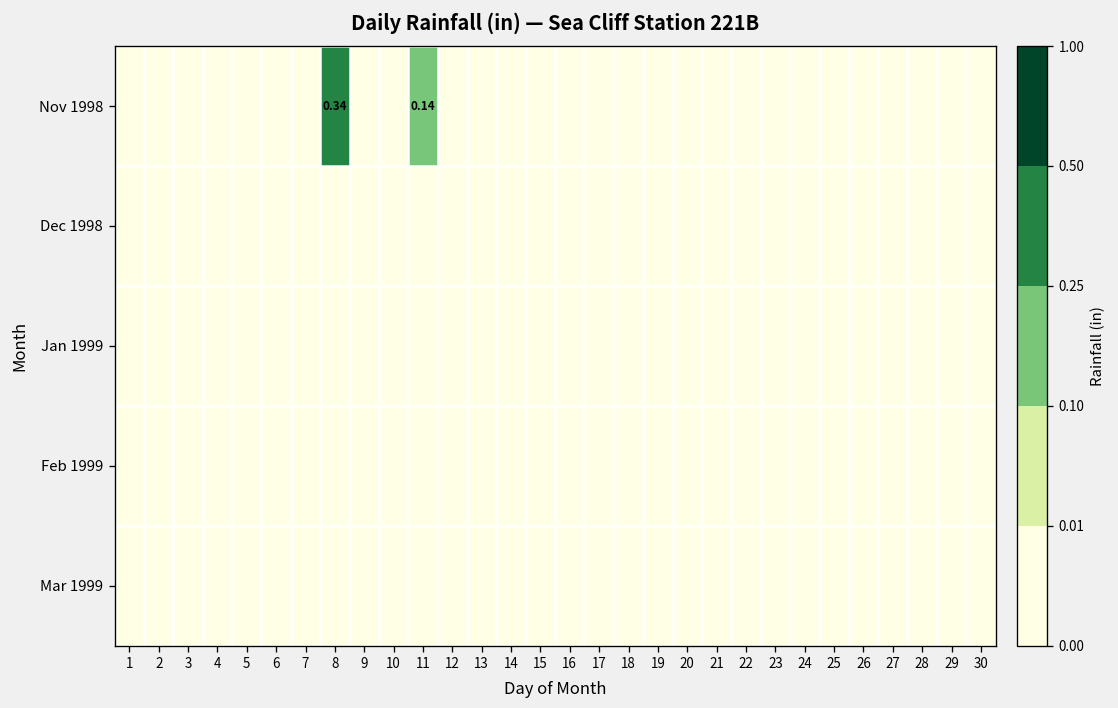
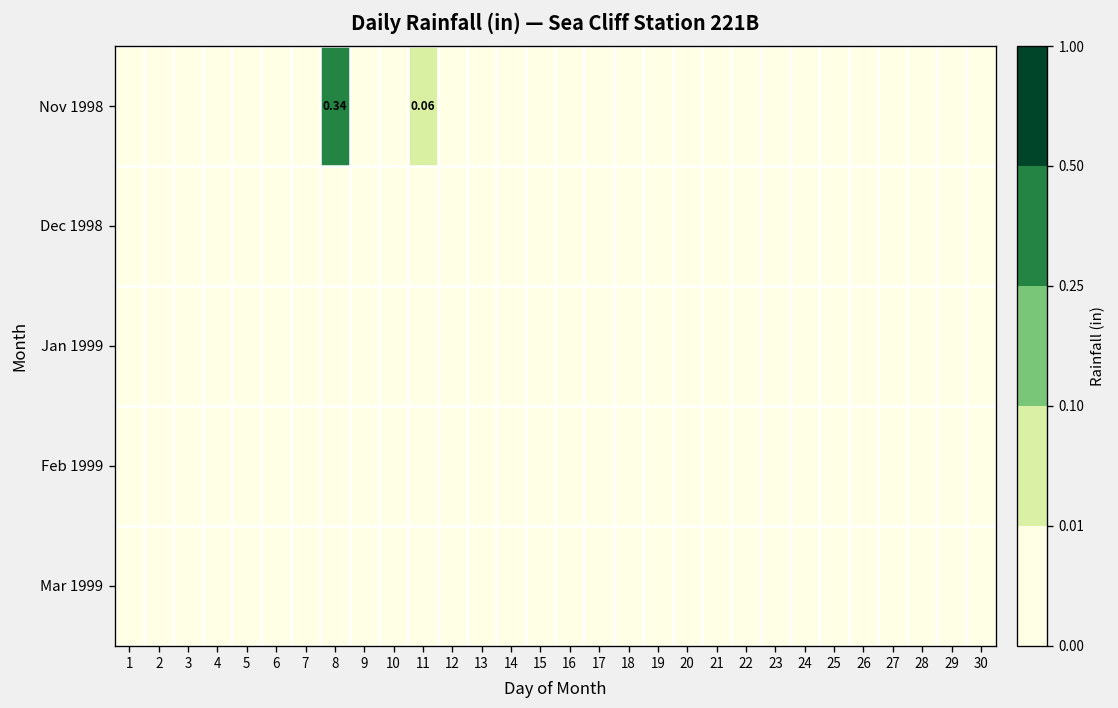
Nov 1998, 11: 0.14 -> 0.06
